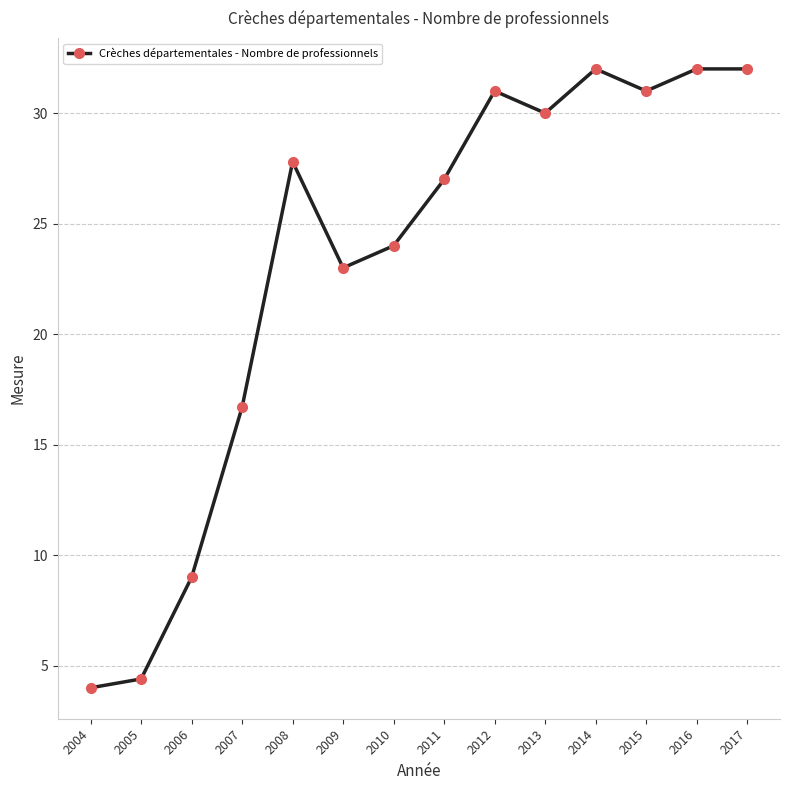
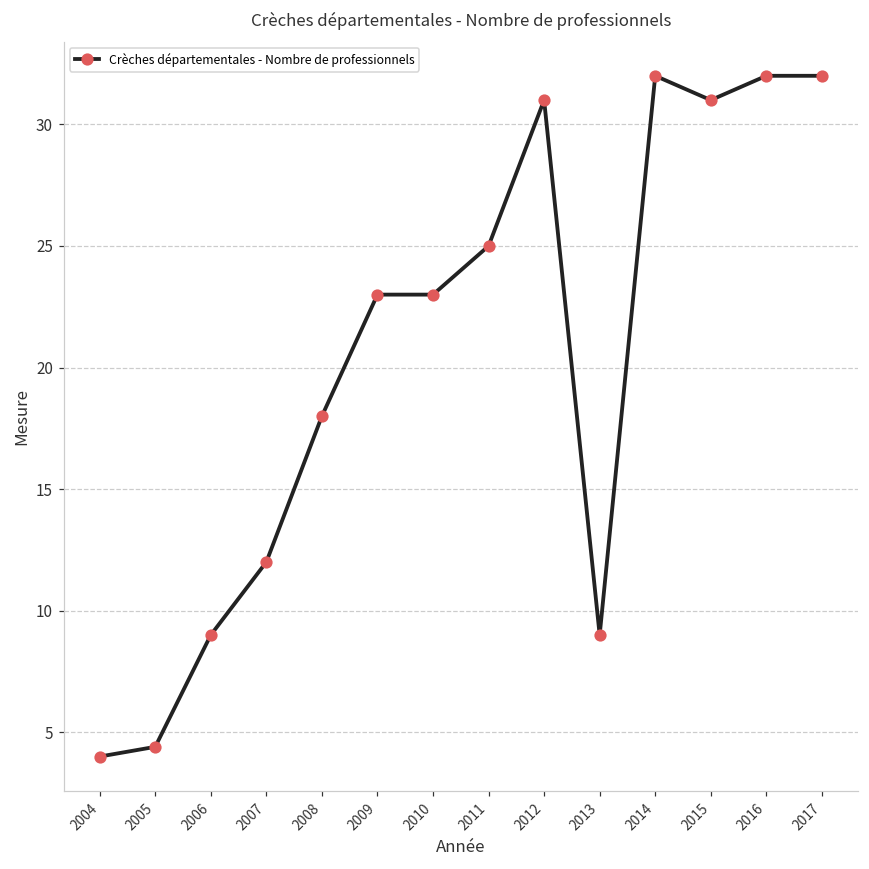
2007: 16.7 -> 12.0
2008: 27.8 -> 18.0
2010: 24 -> 23
2011: 27 -> 25
2013: 30 -> 9
